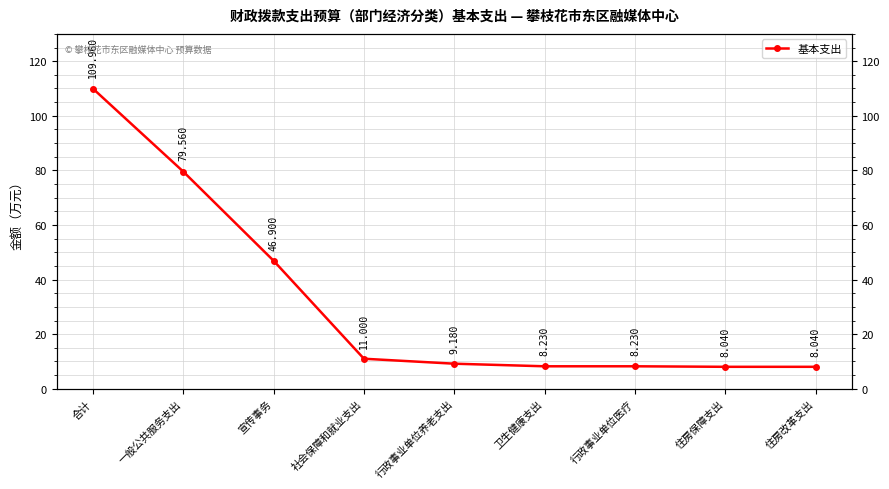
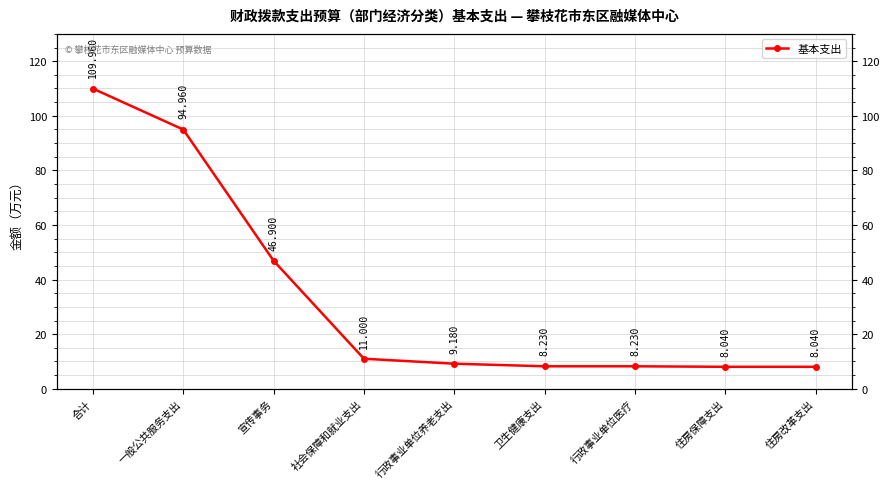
一般公共服务支出: 79.560 -> 94.960
